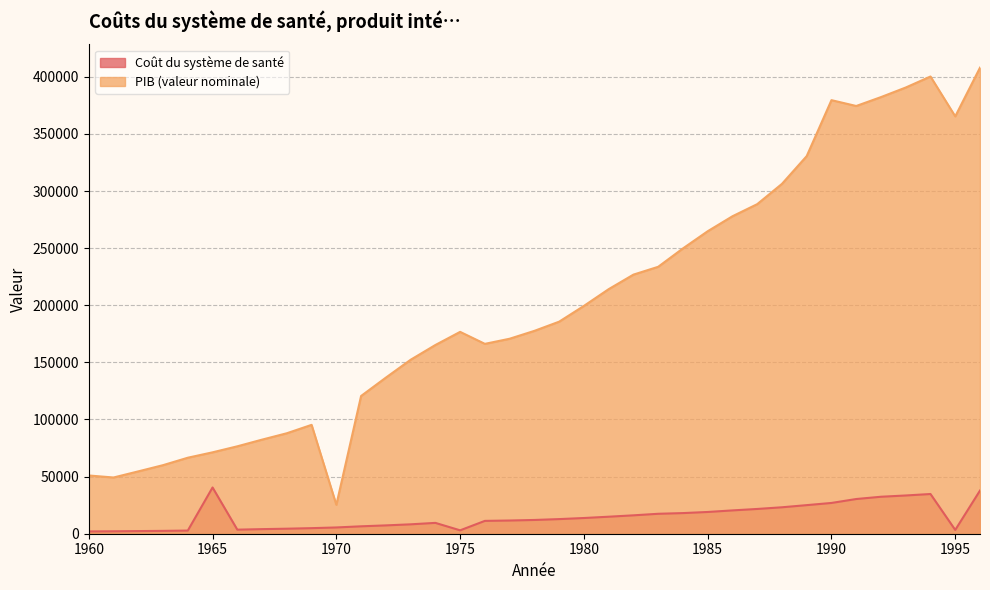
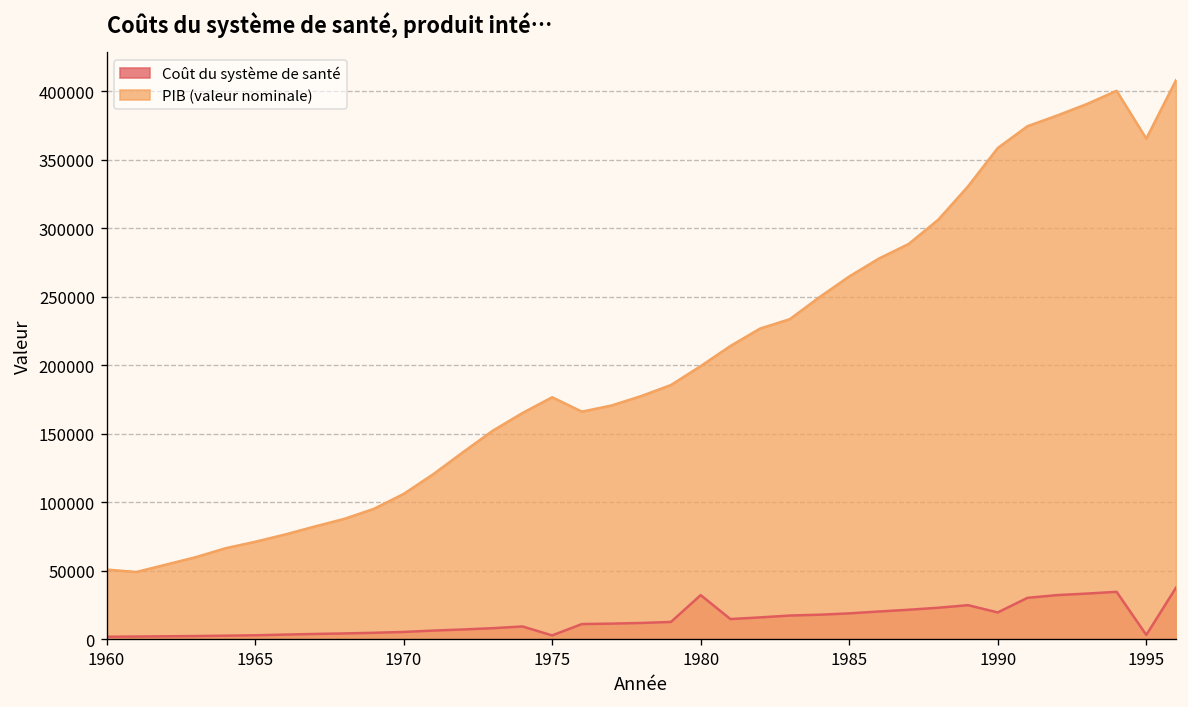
Coût du système de santé, 1965: 40000 -> 3000
PIB (valeur nominale), 1970: 25000 -> 106000
Coût du système de santé, 1980: 14000 -> 32000
Coût du système de santé, 1990: 27000 -> 20000
PIB (valeur nominale), 1990: 380000 -> 359000
